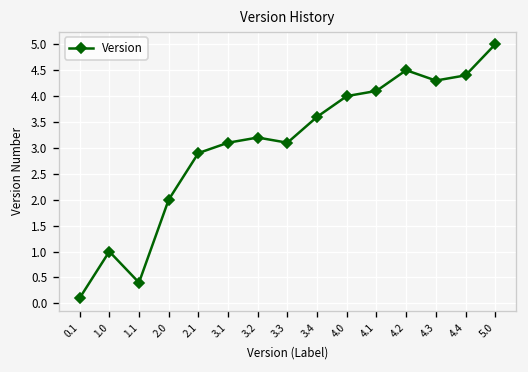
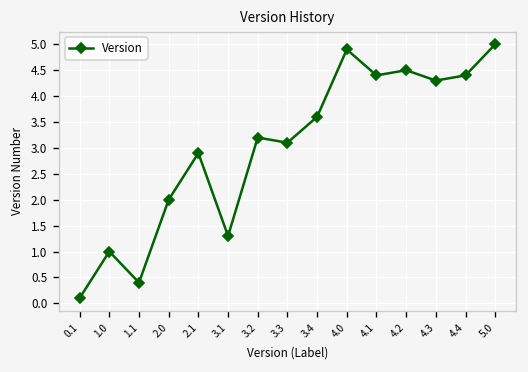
3.1: 3.1 -> 1.3
4.0: 4.0 -> 4.9
4.1: 4.1 -> 4.4
